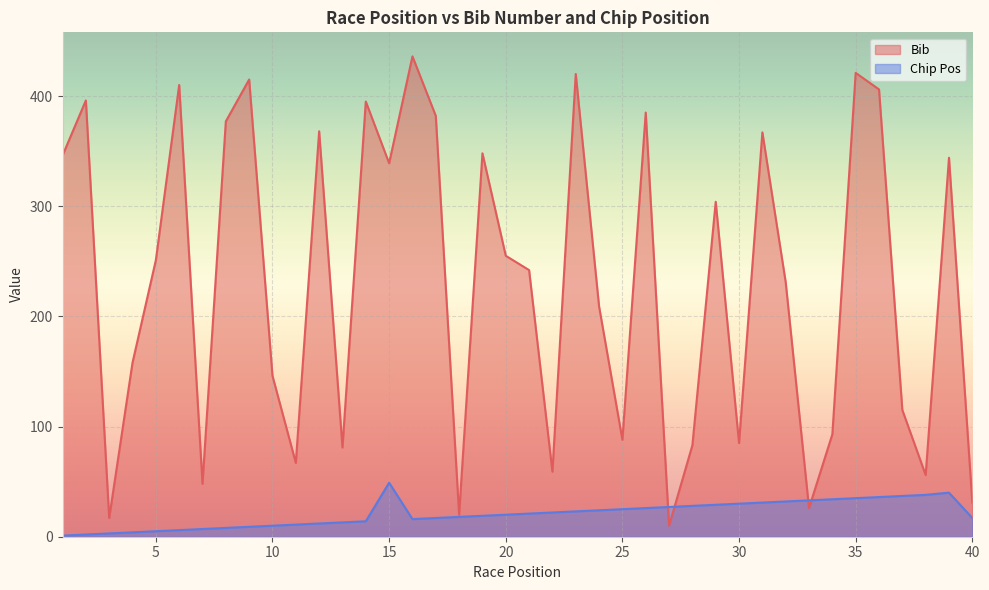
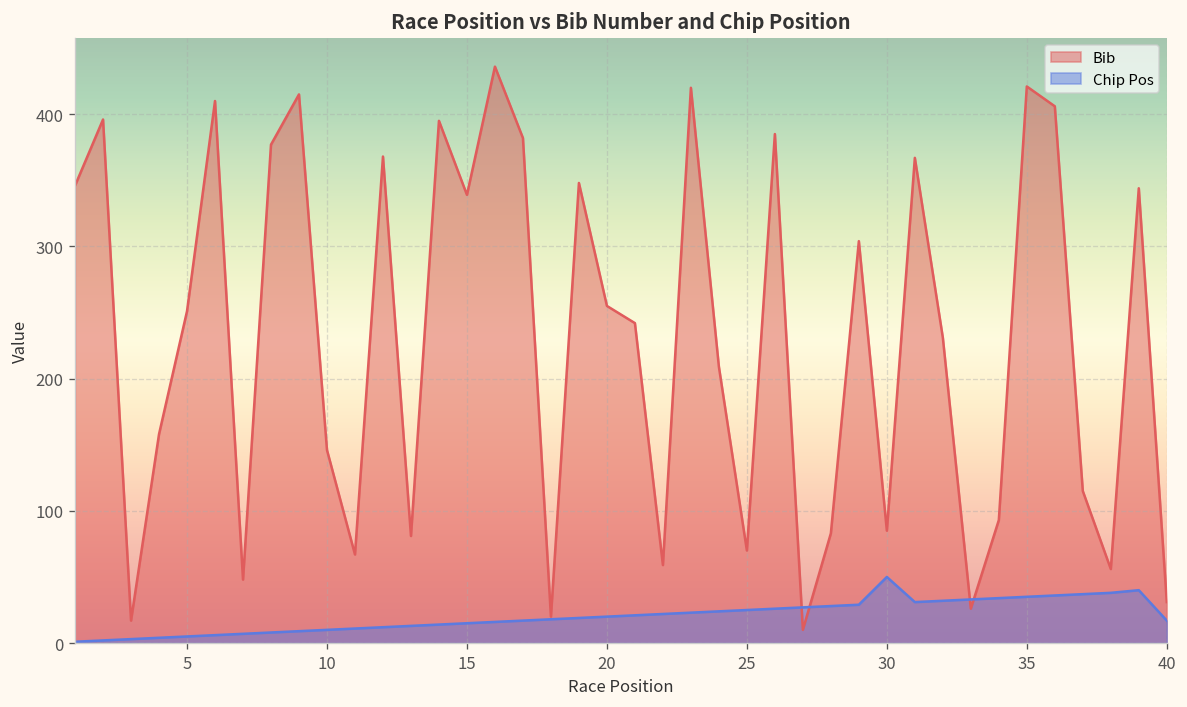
Chip Pos, 15: 49 -> 15
Bib, 25: 88 -> 70
Chip Pos, 30: 30 -> 50
